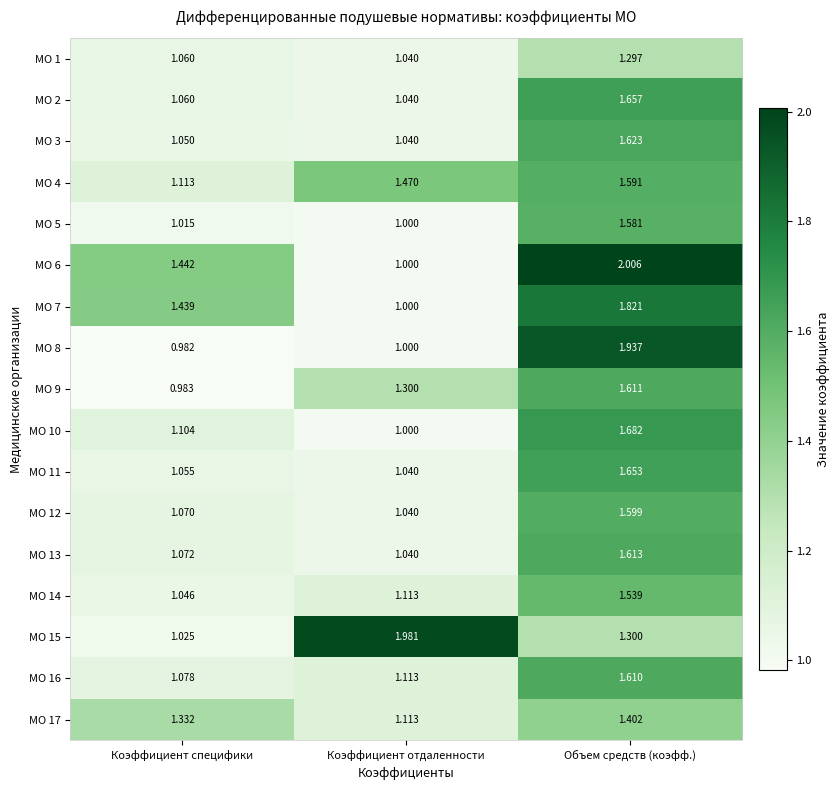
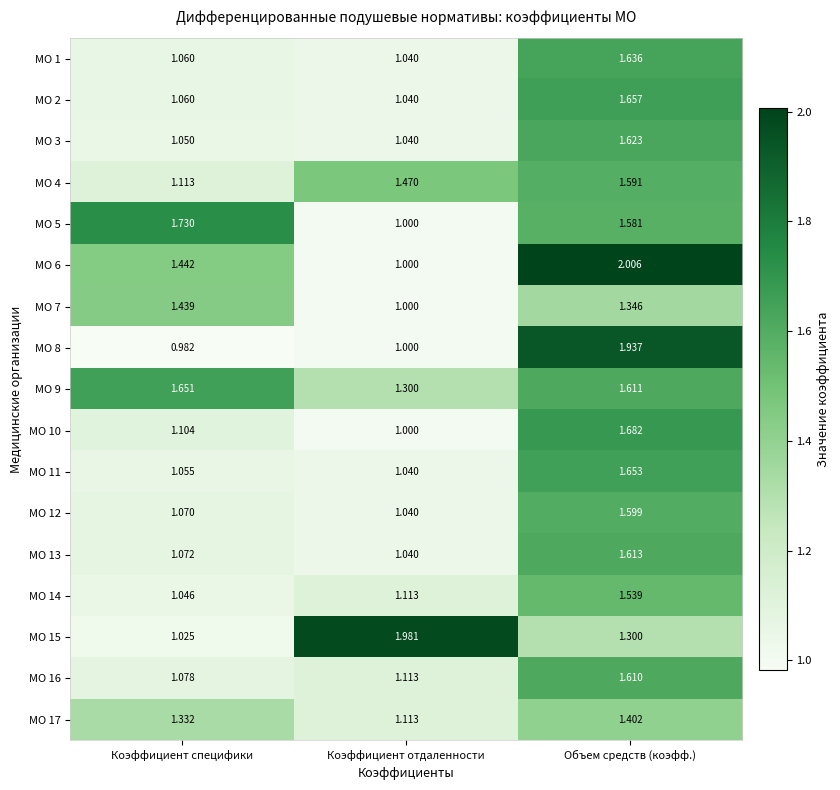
МО 1, Объем средств (коэфф.): 1.297 -> 1.636
МО 5, Коэффициент специфики: 1.015 -> 1.730
МО 7, Объем средств (коэфф.): 1.821 -> 1.346
МО 9, Коэффициент специфики: 0.983 -> 1.651
